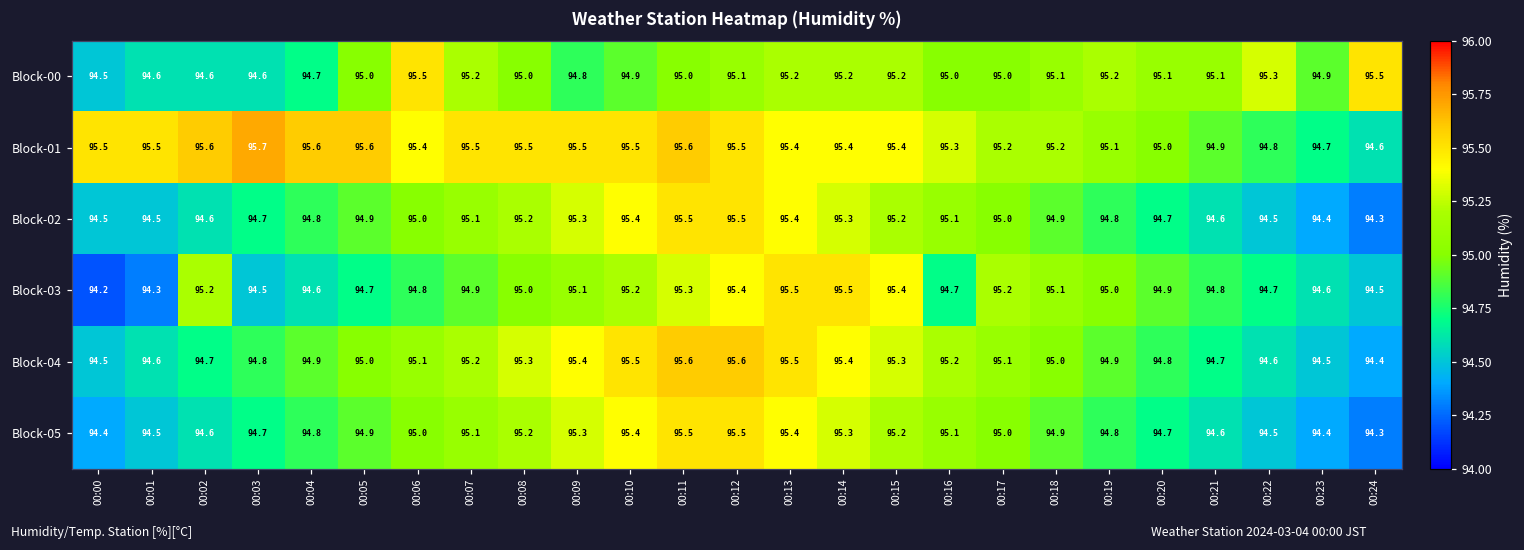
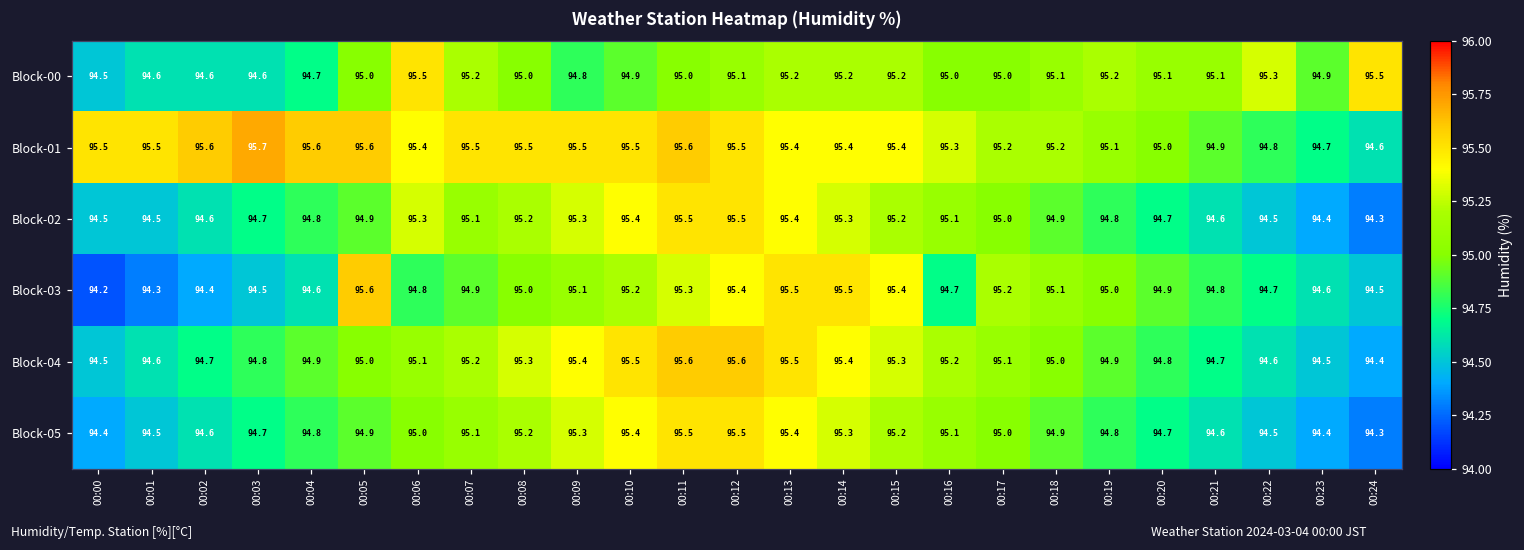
Block-02, 00:06: 95.0 -> 95.3
Block-03, 00:02: 95.2 -> 94.4
Block-03, 00:05: 94.7 -> 95.6
